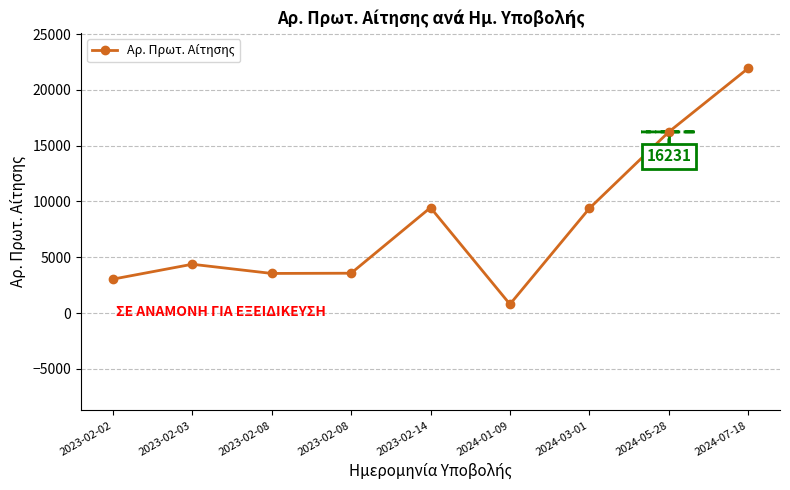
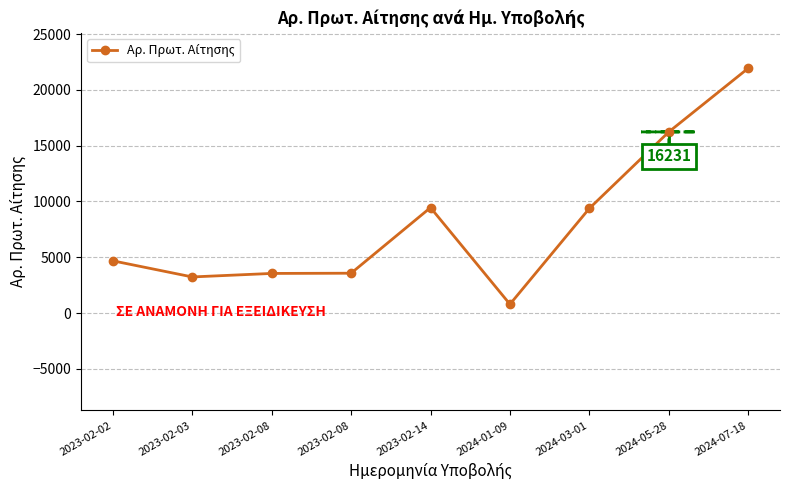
Αρ. Πρωτ. Αίτησης, 2023-02-02: 3000 -> 4700
Αρ. Πρωτ. Αίτησης, 2023-02-03: 4400 -> 3200
